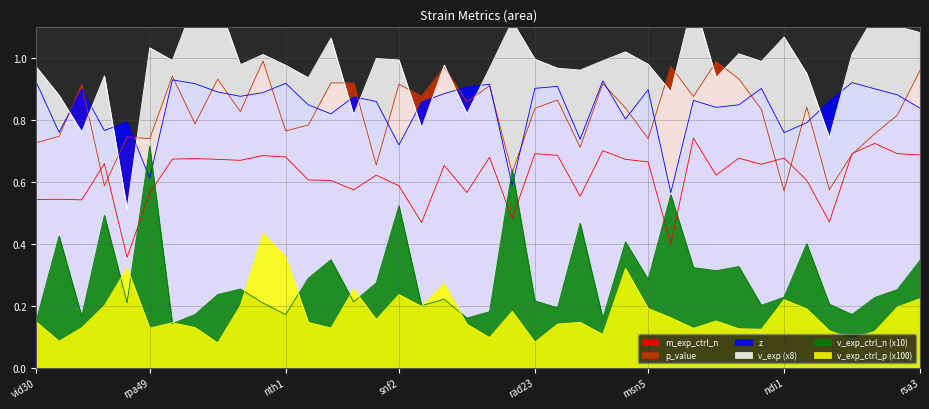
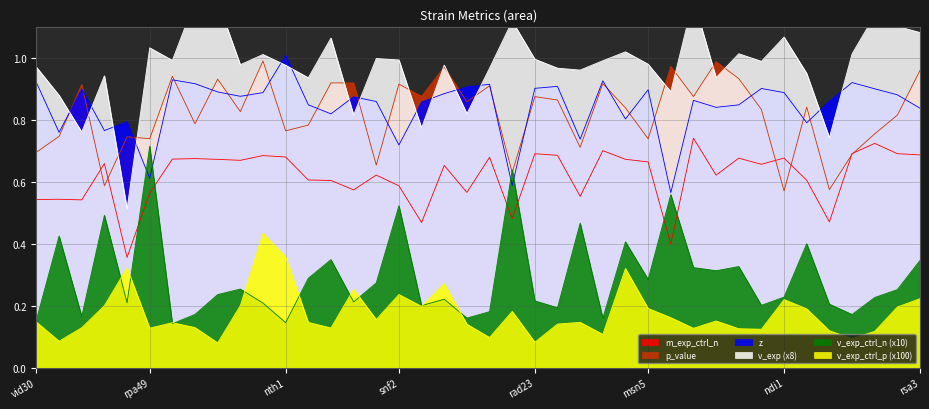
p_value, vid30: 0.73 -> 0.70
z, nth1: 0.92 -> 1.01
v_exp_ctrl_n (x10), nth1: 0.17 -> 0.15
p_value, rad23: 0.84 -> 0.88
z, ndi1: 0.76 -> 0.89
